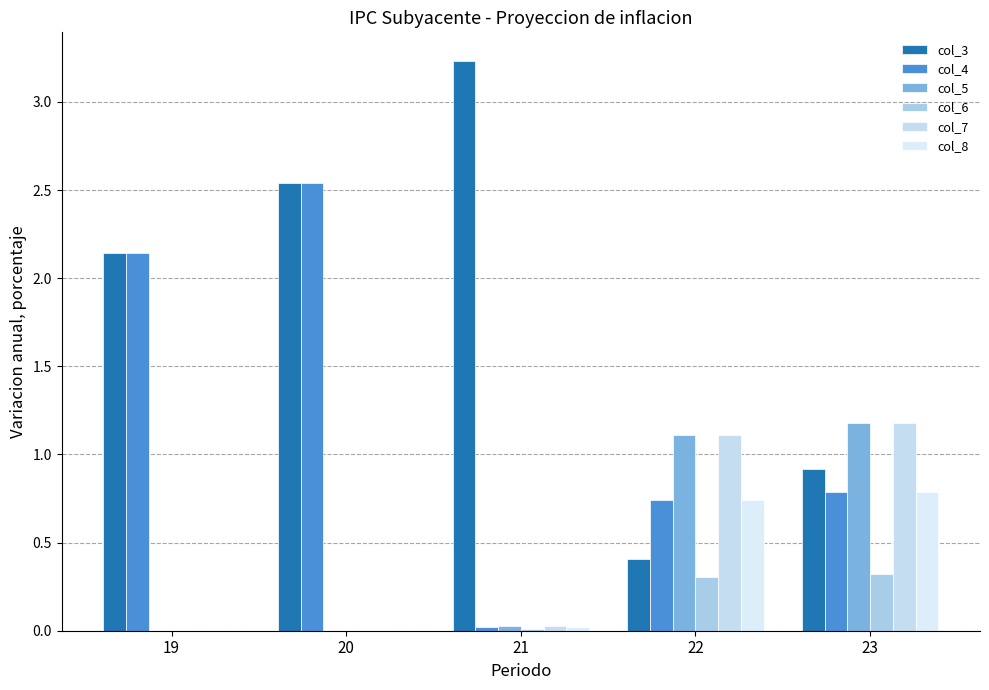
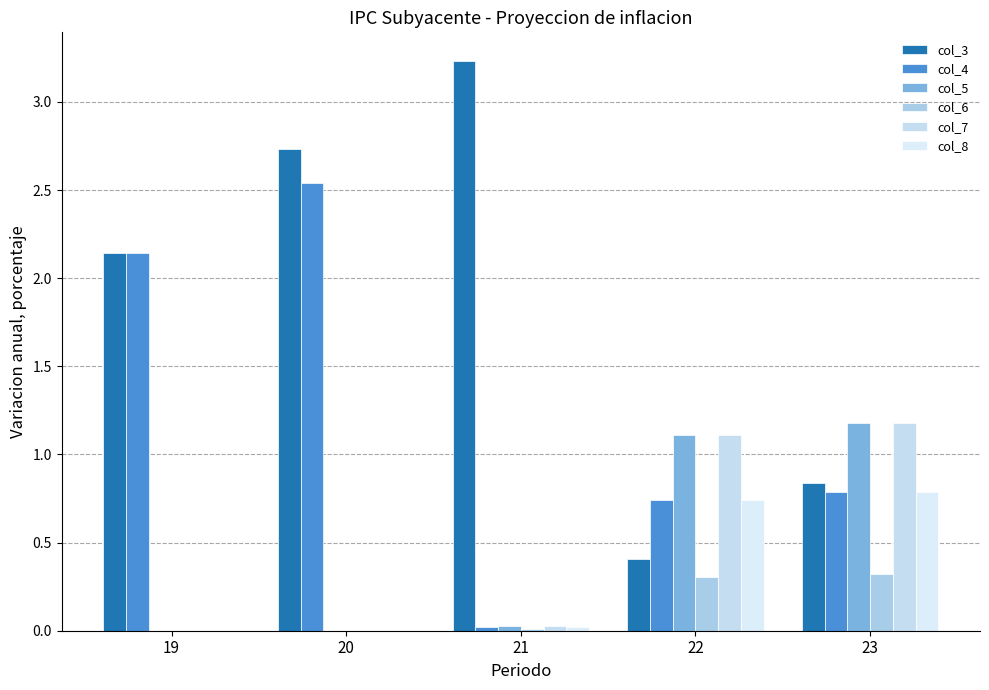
col_3, 20: 2.54 -> 2.73
col_3, 23: 0.92 -> 0.84
